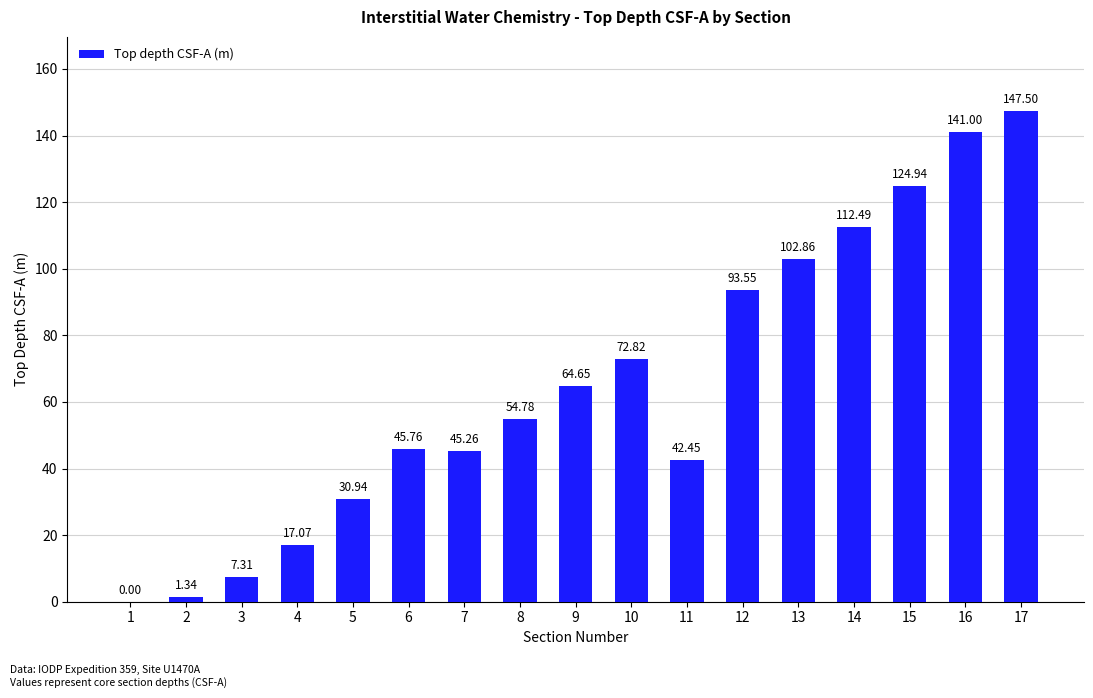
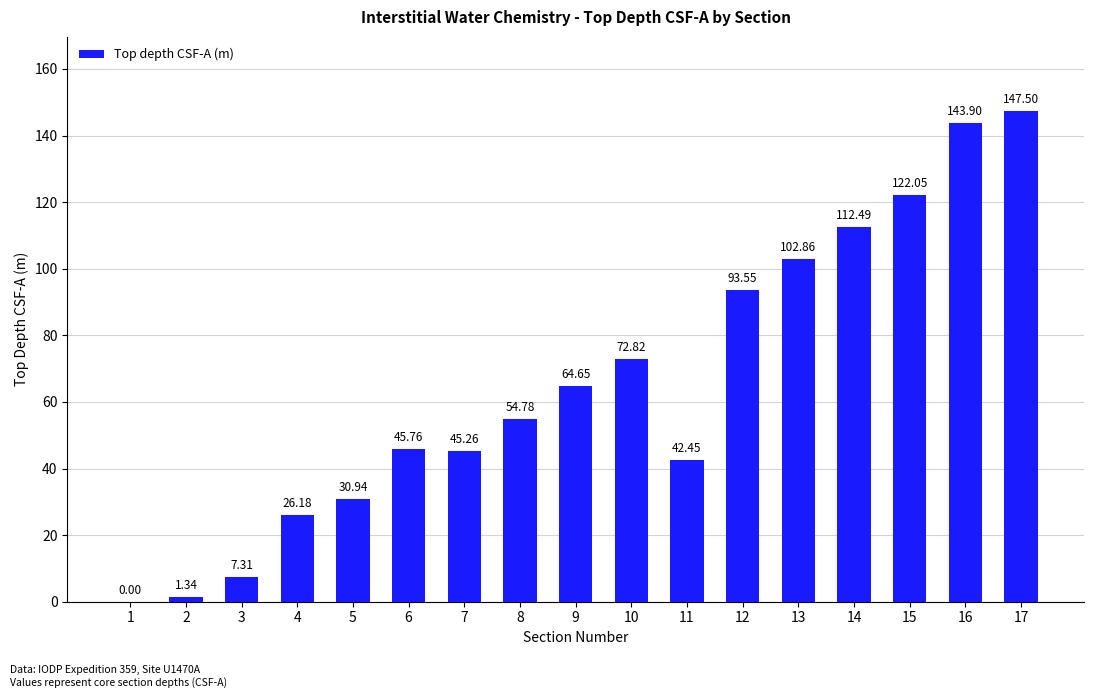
4: 17.07 -> 26.18
15: 124.94 -> 122.05
16: 141.00 -> 143.90
